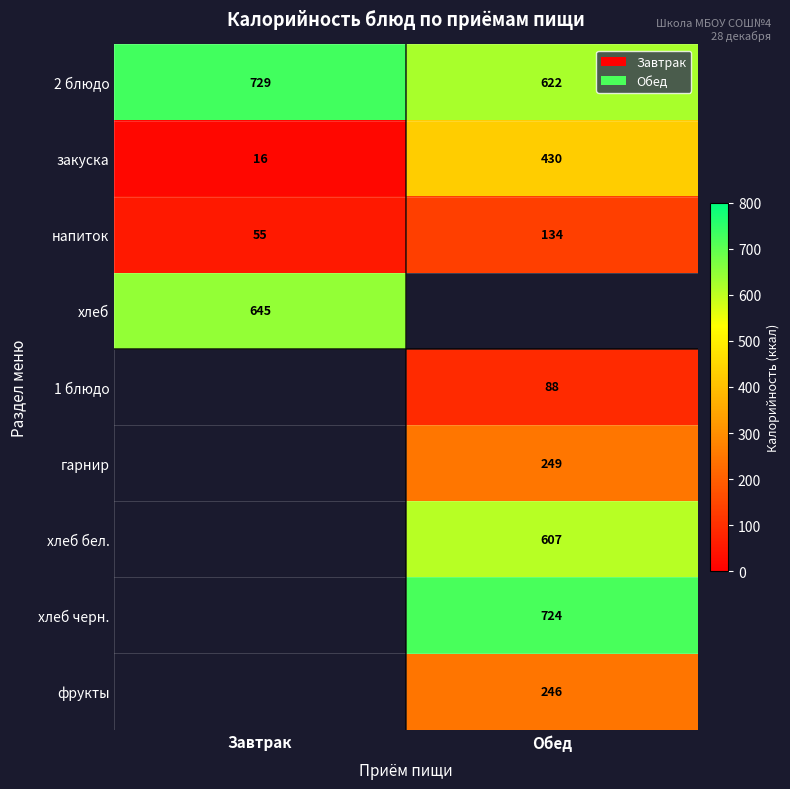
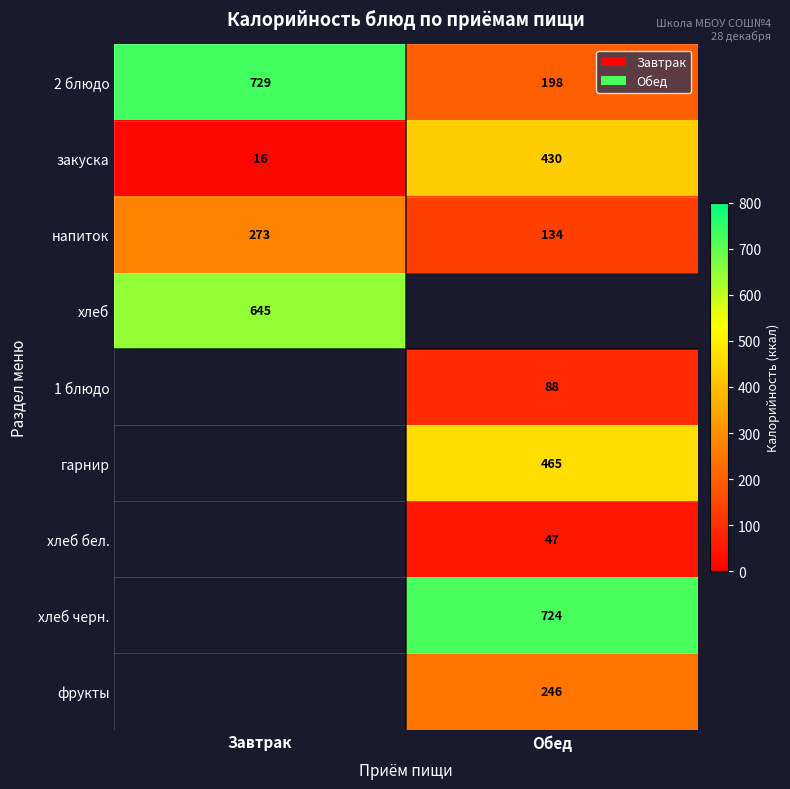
2 блюдо, Обед: 622 -> 198
напиток, Завтрак: 55 -> 273
гарнир, Обед: 249 -> 465
хлеб бел., Обед: 607 -> 47
